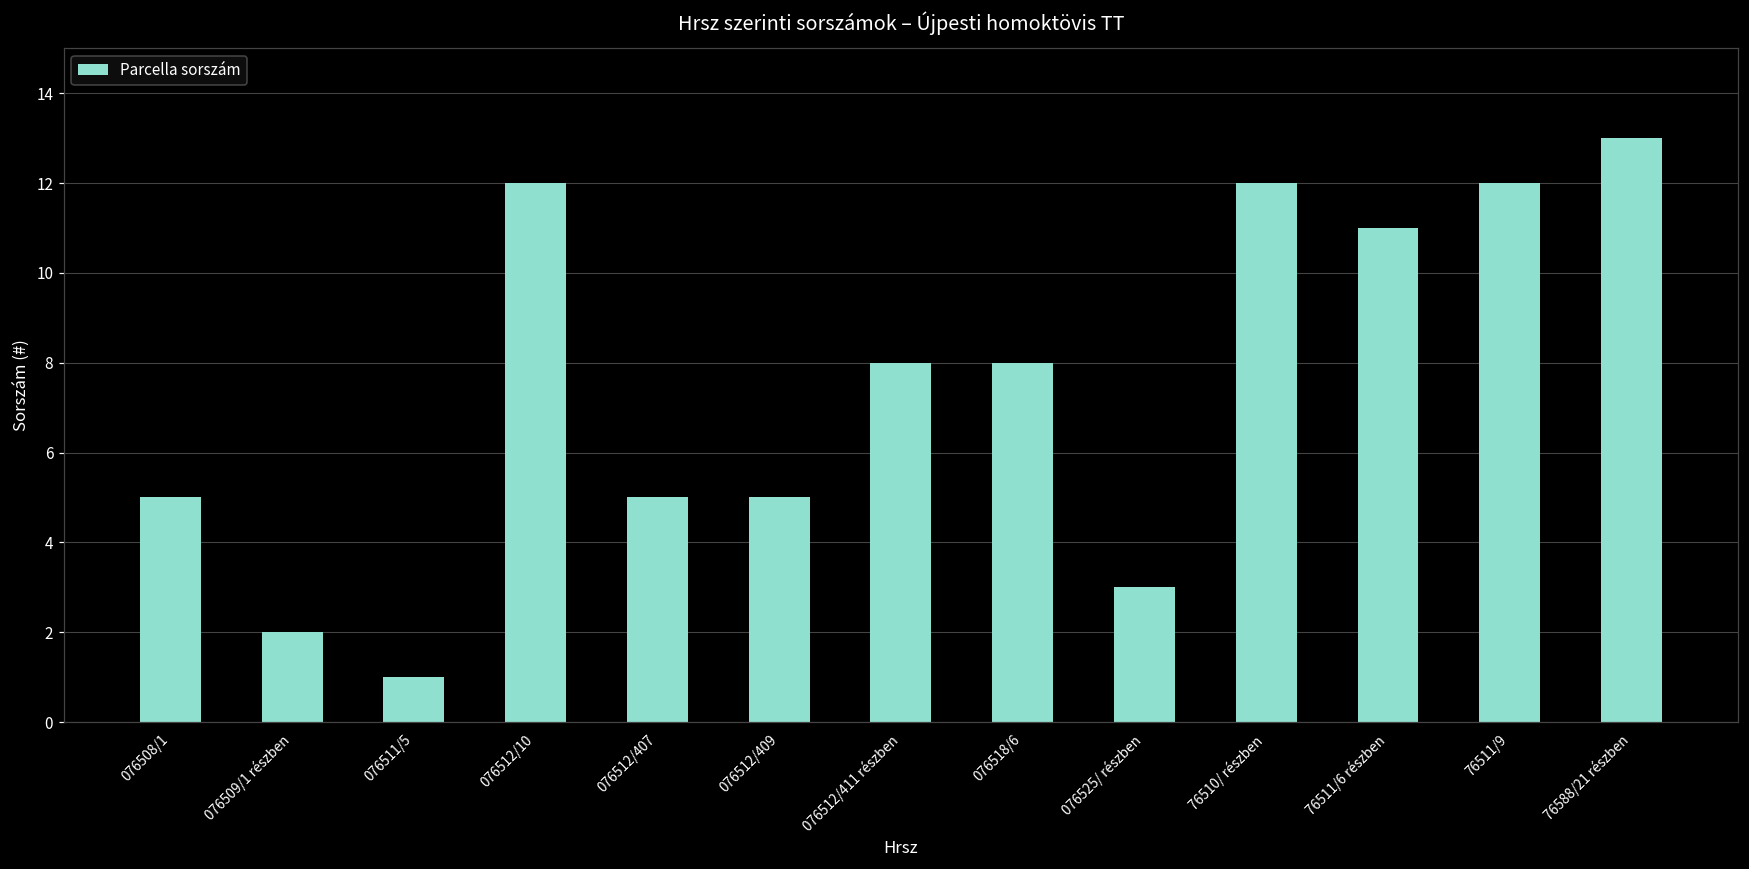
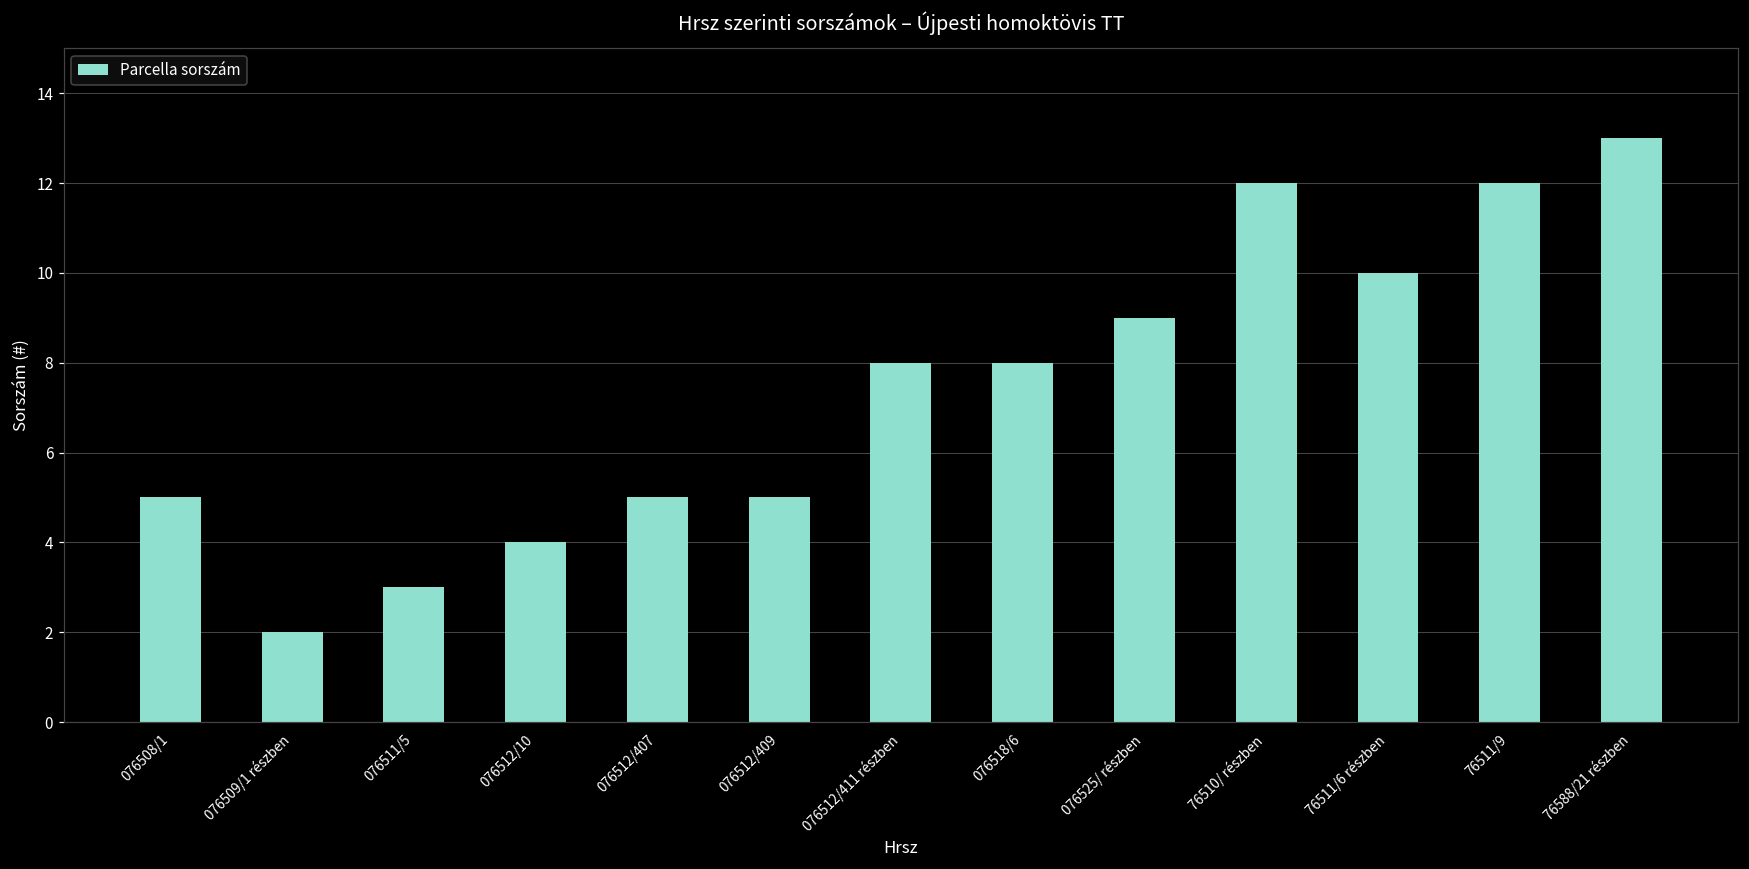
076511/5: 1 -> 3
076512/10: 12 -> 4
076525/ részben: 3 -> 9
76511/6 részben: 11 -> 10
